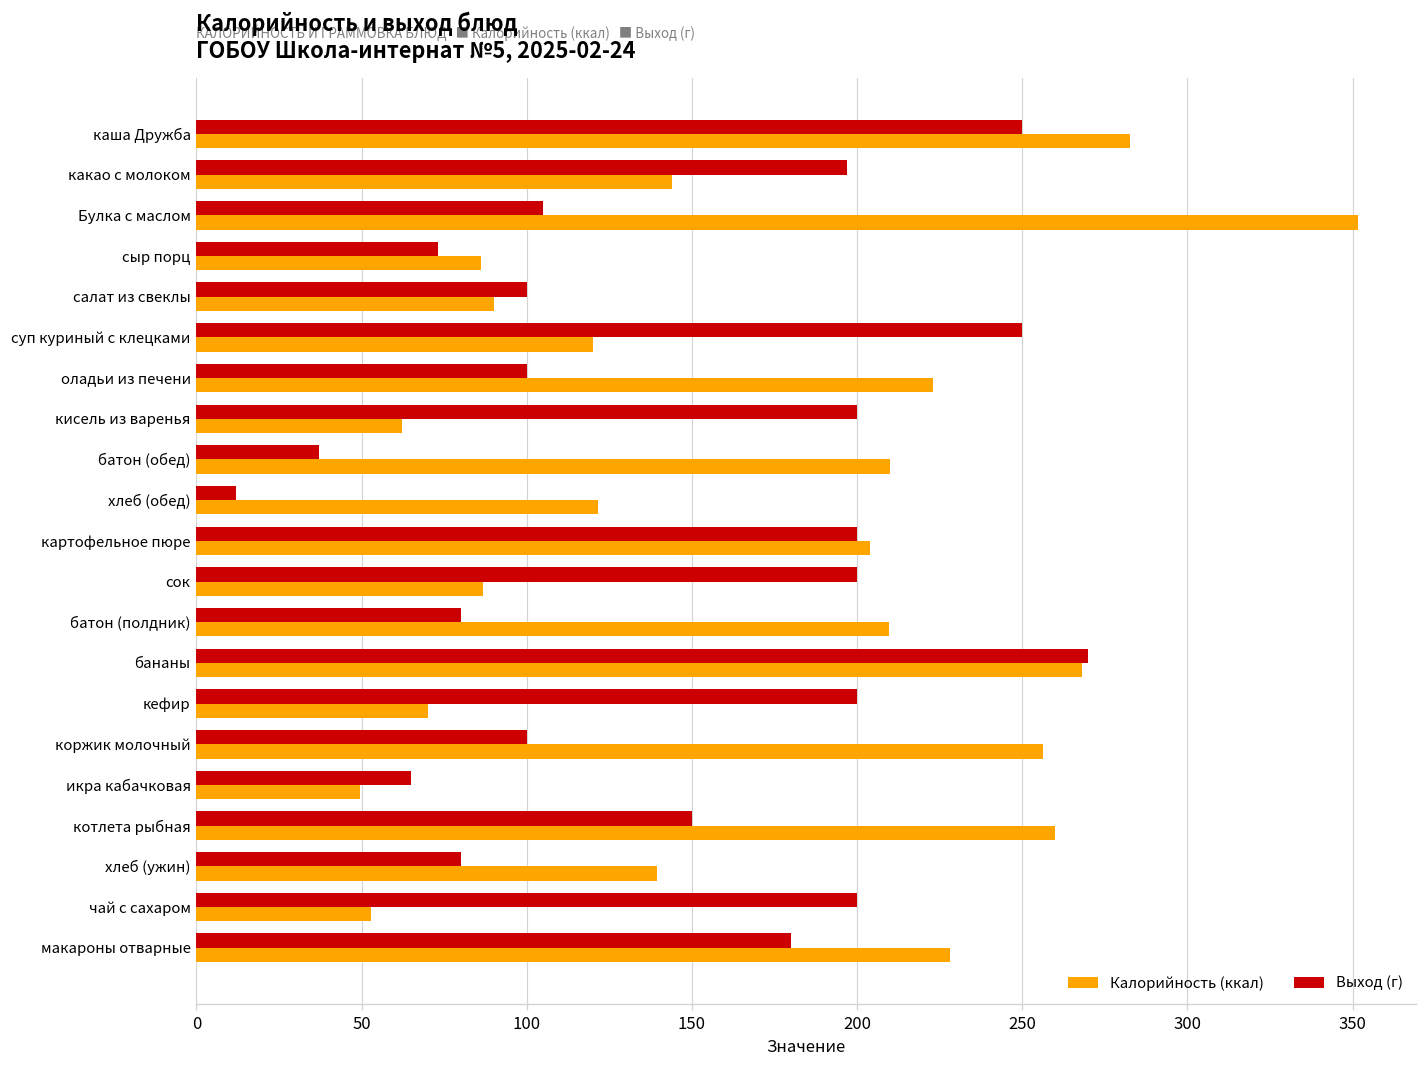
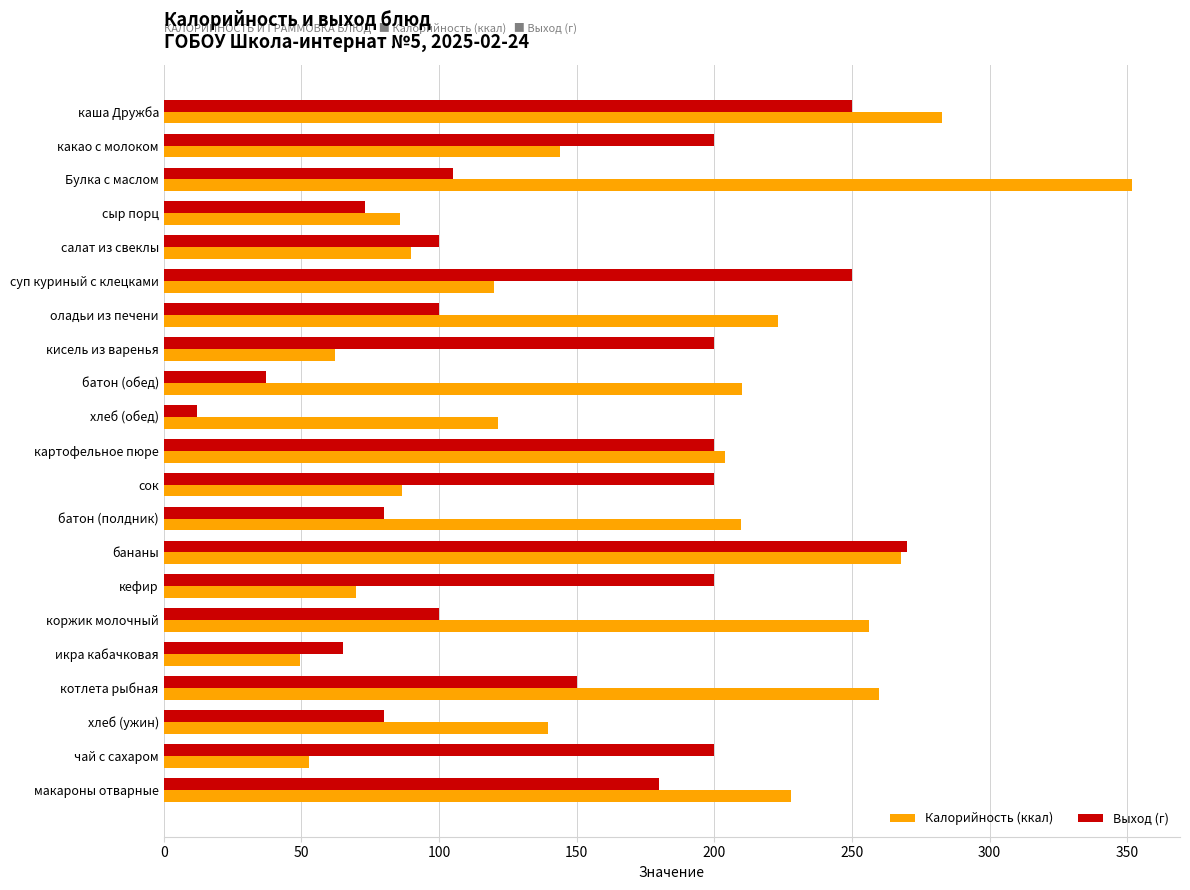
Выход (г), какао с молоком: 197 -> 200
